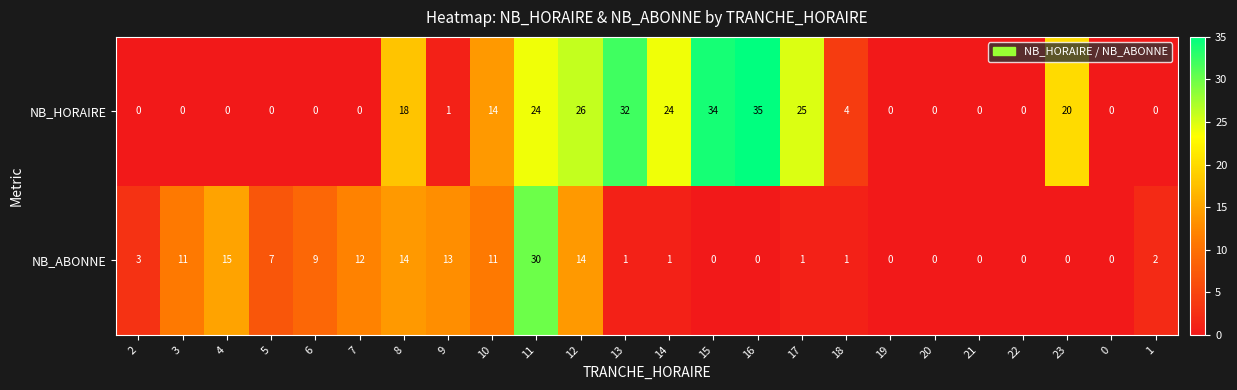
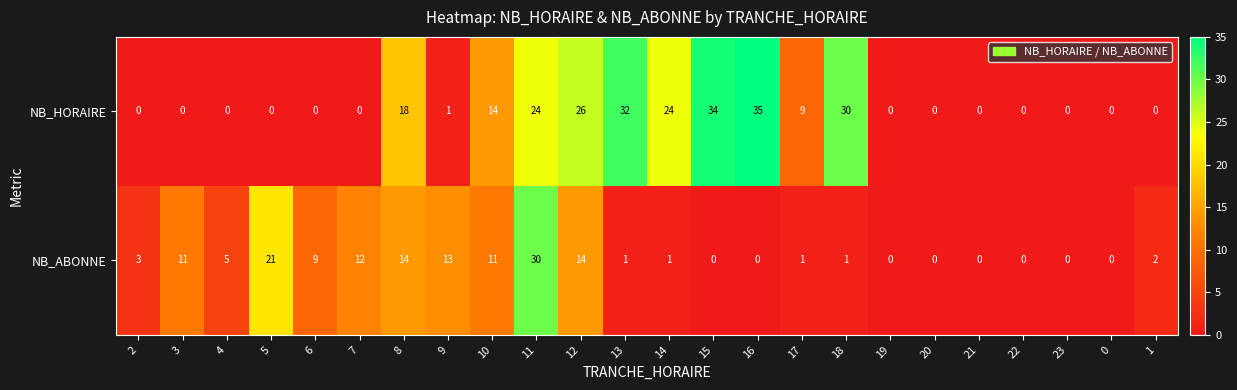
NB_HORAIRE, 17: 25 -> 9
NB_HORAIRE, 18: 4 -> 30
NB_HORAIRE, 23: 20 -> 0
NB_ABONNE, 4: 15 -> 5
NB_ABONNE, 5: 7 -> 21
